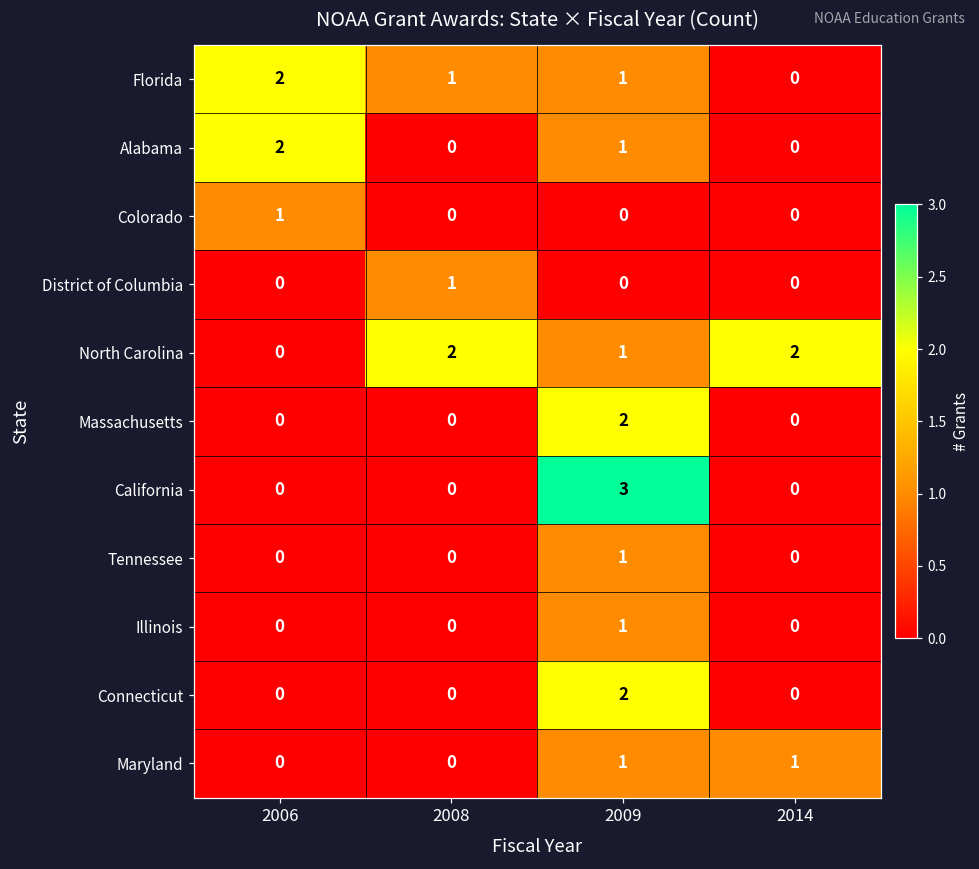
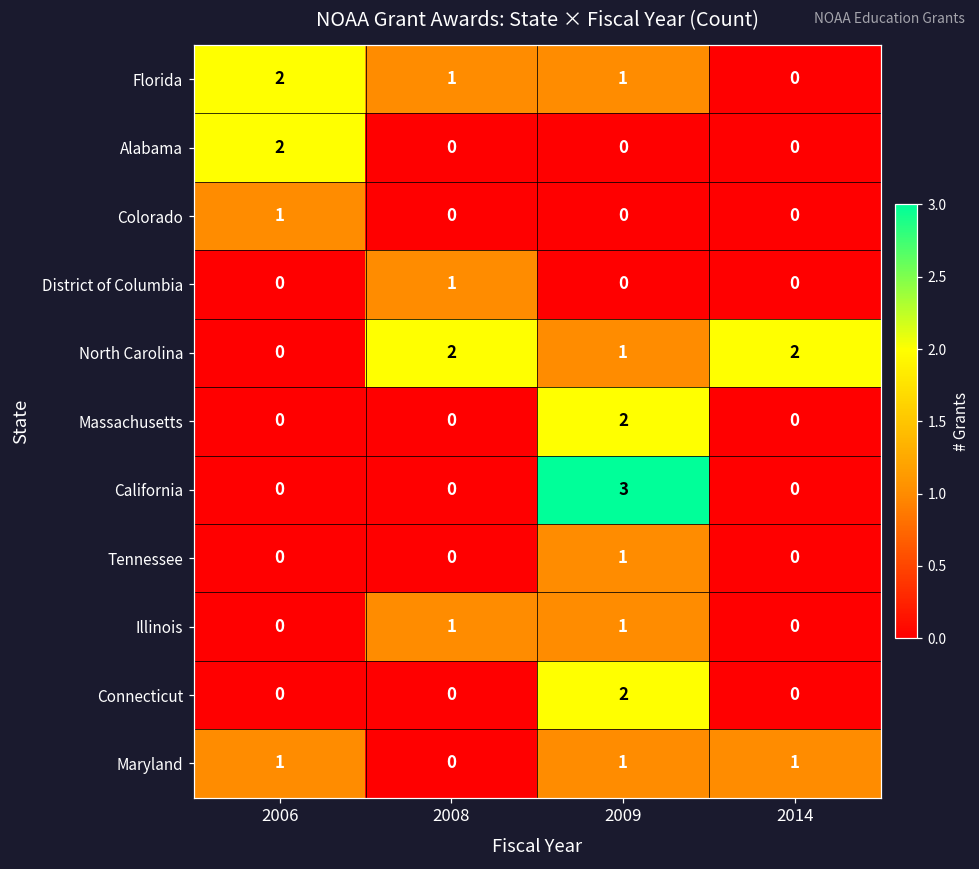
Alabama, 2009: 1 -> 0
Illinois, 2008: 0 -> 1
Maryland, 2006: 0 -> 1
